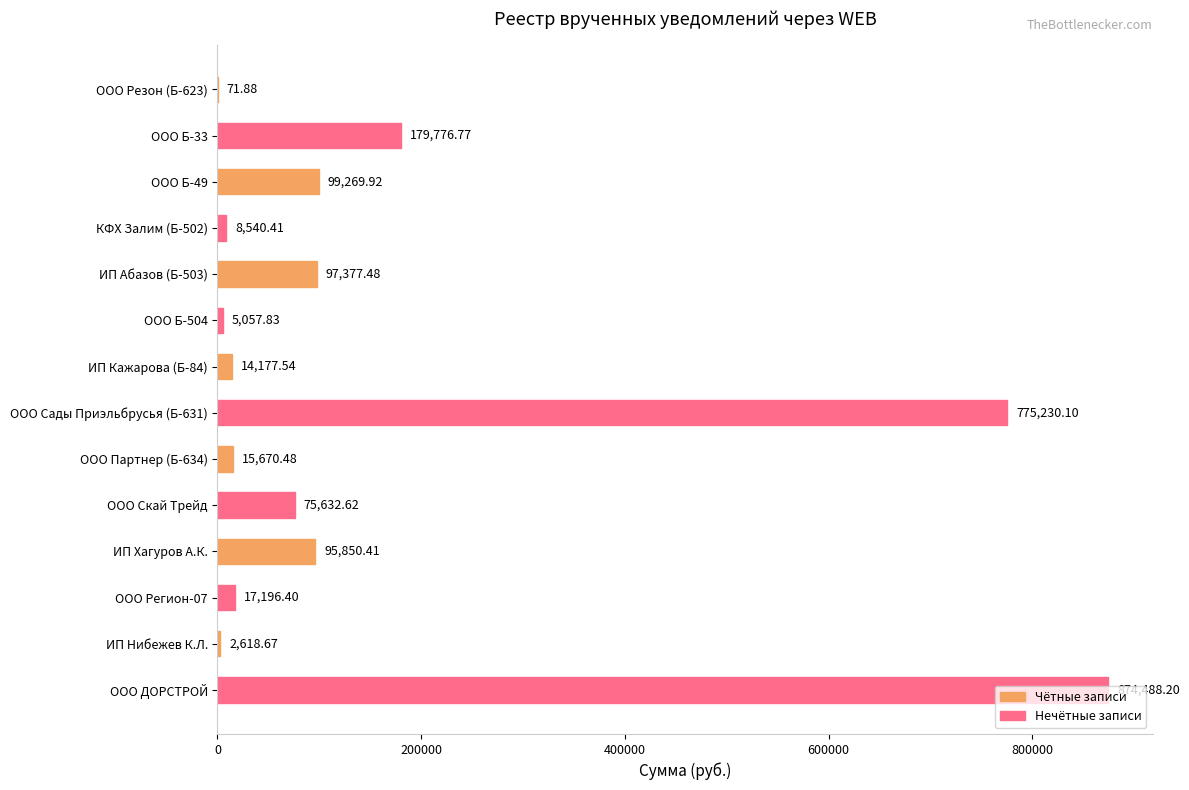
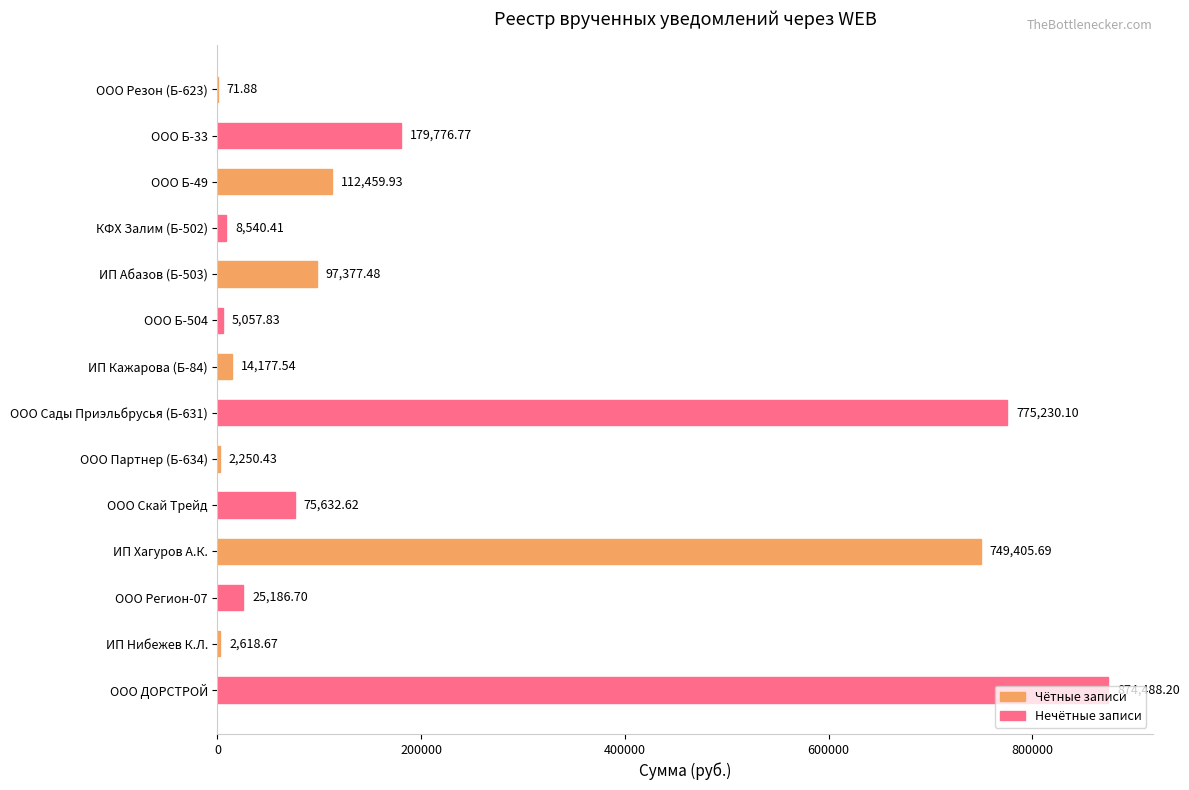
ООО Б-49: 99,269.92 -> 112,459.93
ООО Партнер (Б-634): 15,670.48 -> 2,250.43
ИП Хагуров А.К.: 95,850.41 -> 749,405.69
ООО Регион-07: 17,196.40 -> 25,186.70
